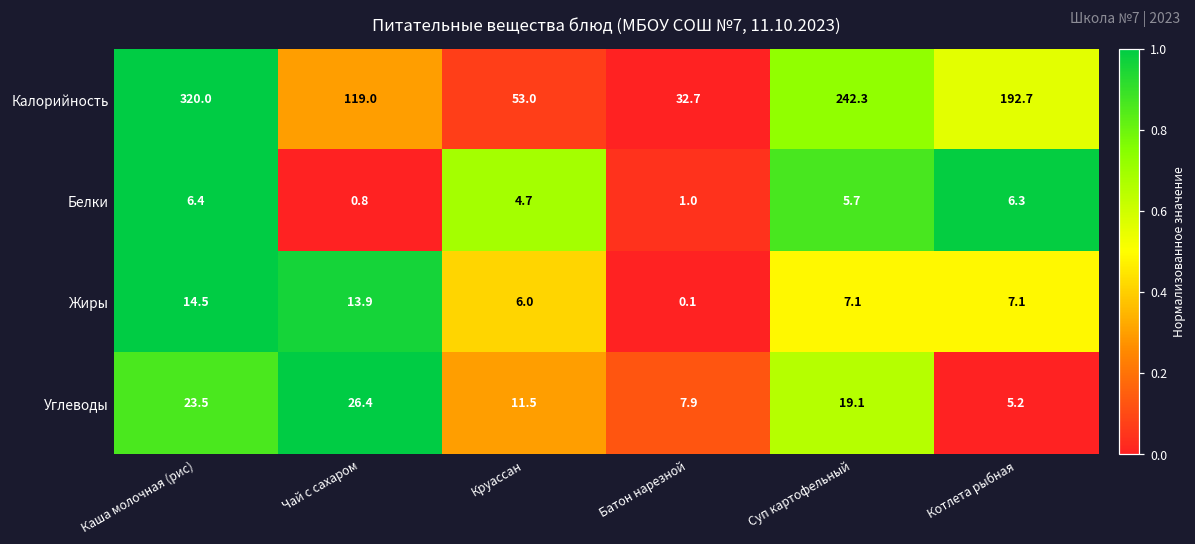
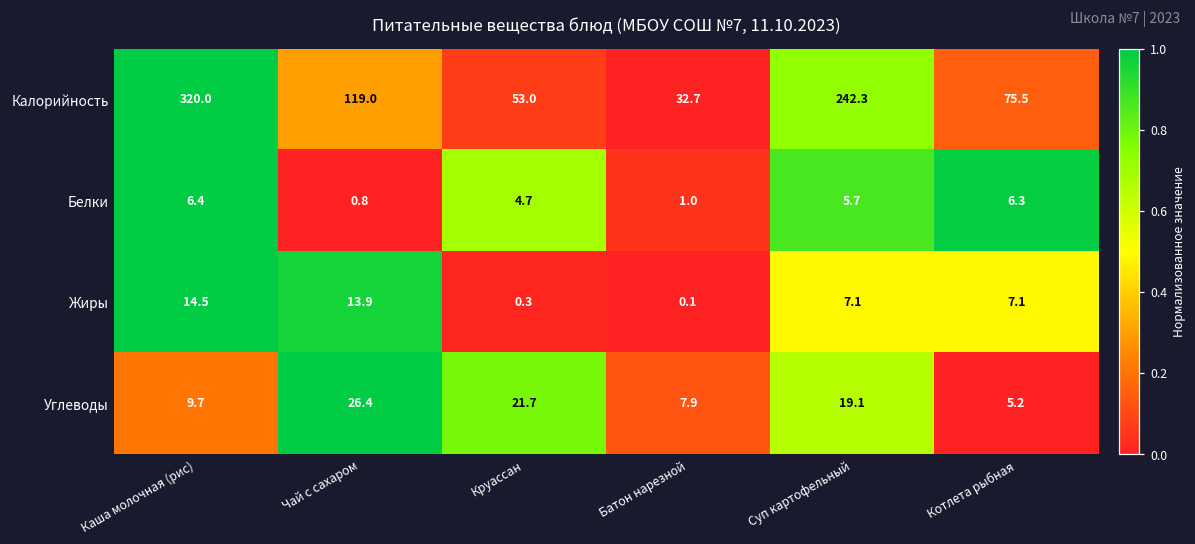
Калорийность, Котлета рыбная: 192.7 -> 75.5
Жиры, Круассан: 6.0 -> 0.3
Углеводы, Каша молочная (рис): 23.5 -> 9.7
Углеводы, Круассан: 11.5 -> 21.7
